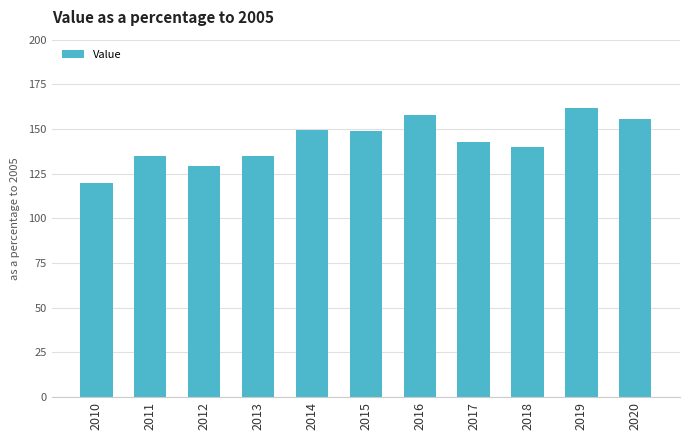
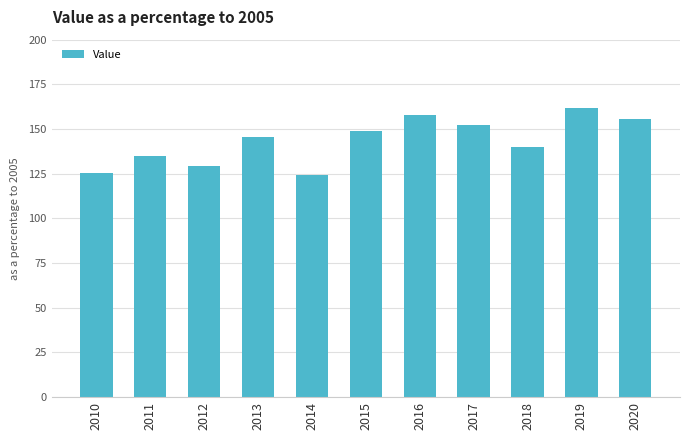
2010: 120 -> 126
2013: 135 -> 145
2014: 149 -> 124
2017: 143 -> 153
